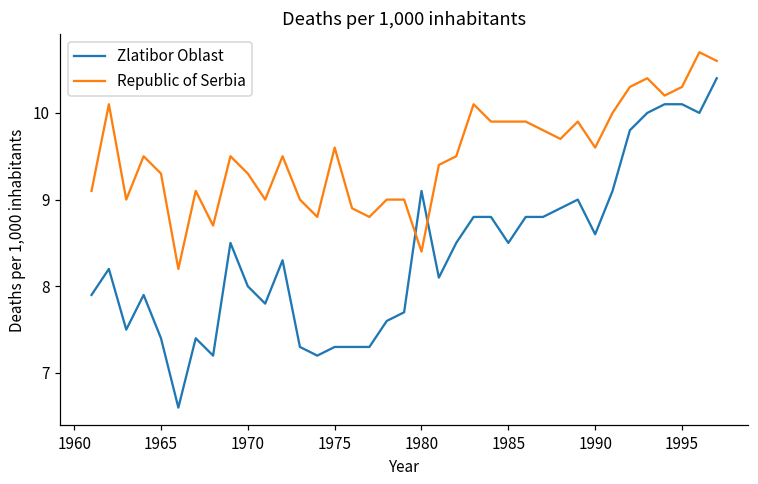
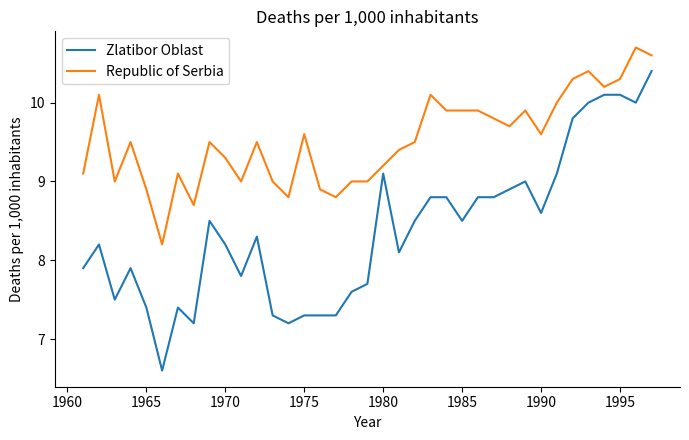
Republic of Serbia, 1965: 9.3 -> 8.9
Zlatibor Oblast, 1970: 8.0 -> 8.2
Republic of Serbia, 1980: 8.4 -> 9.2
